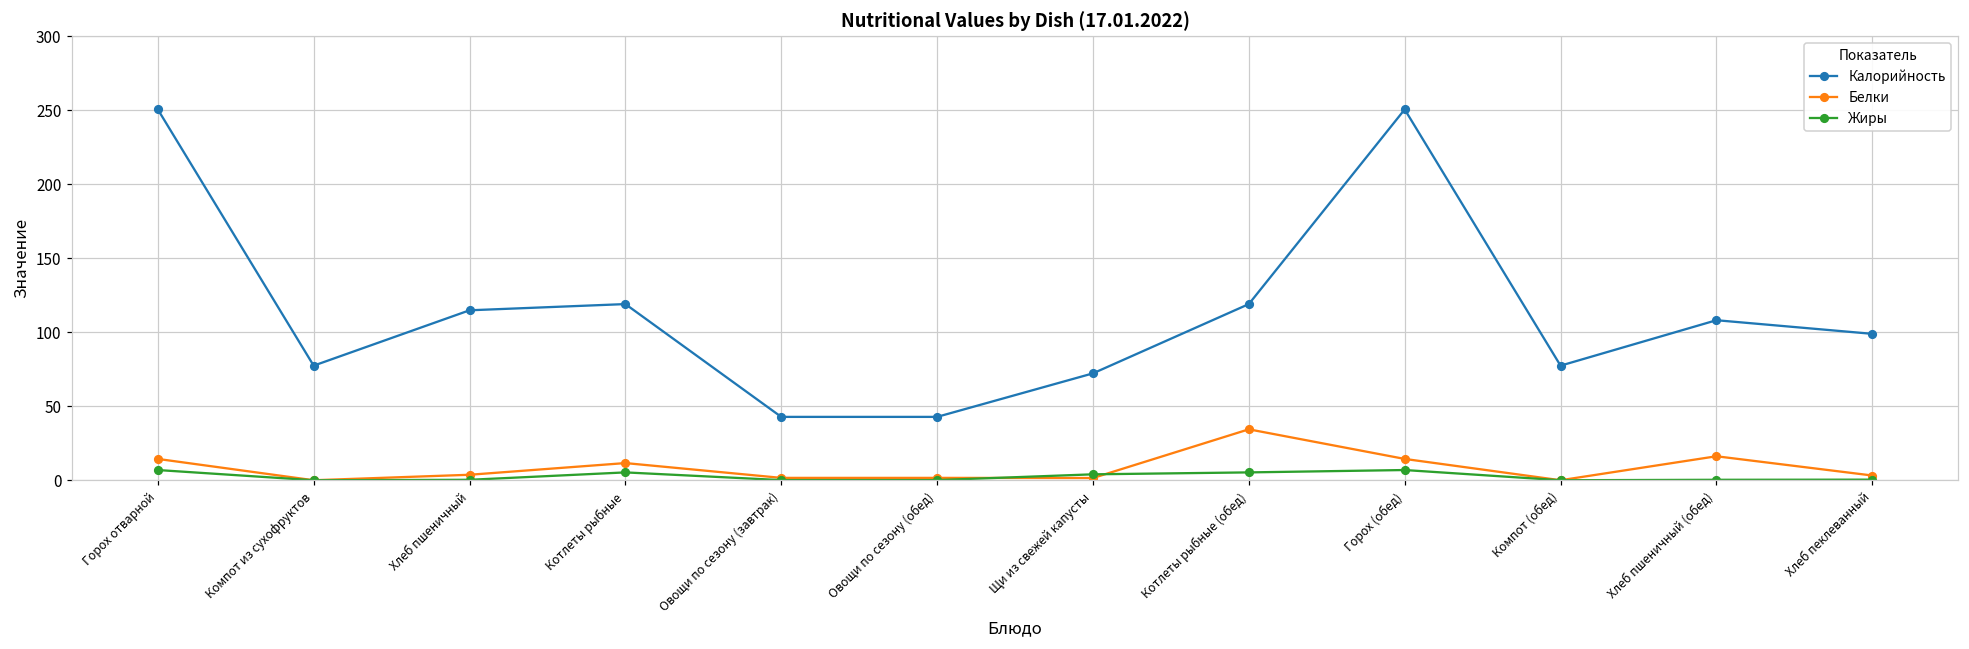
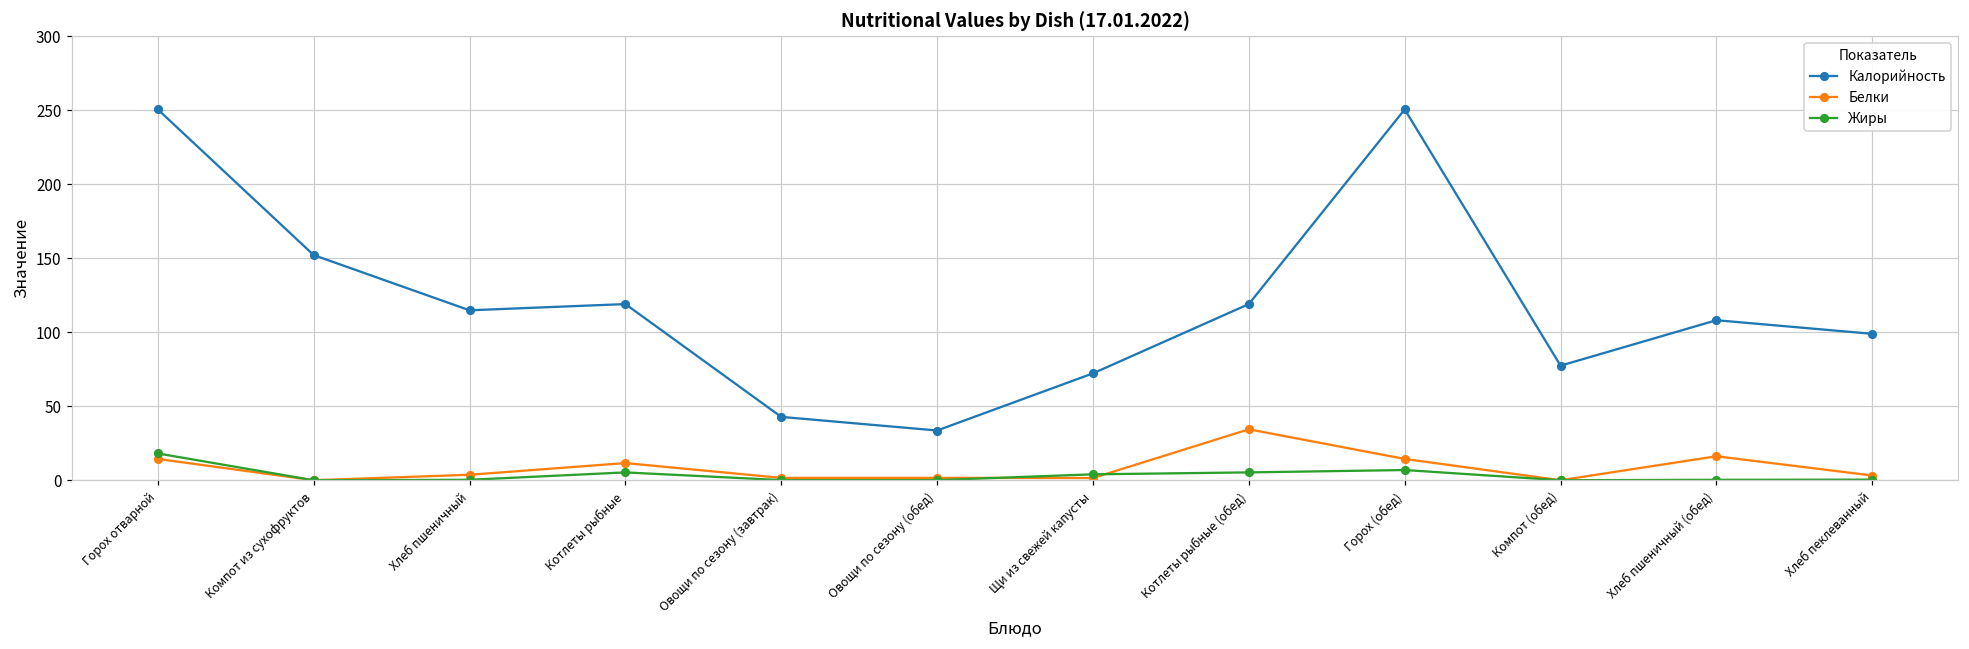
Жиры, Горох отварной: 7 -> 18
Калорийность, Компот из сухофруктов: 77 -> 152
Калорийность, Овощи по сезону (обед): 43 -> 34
